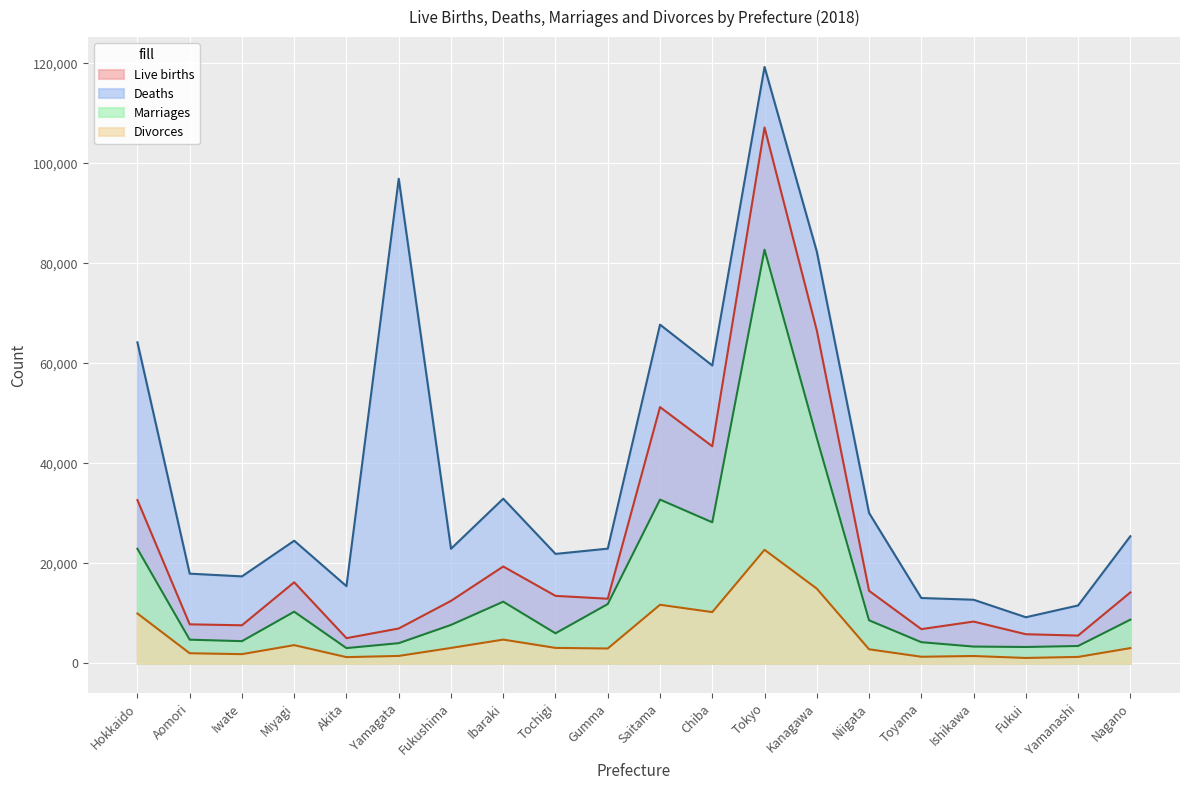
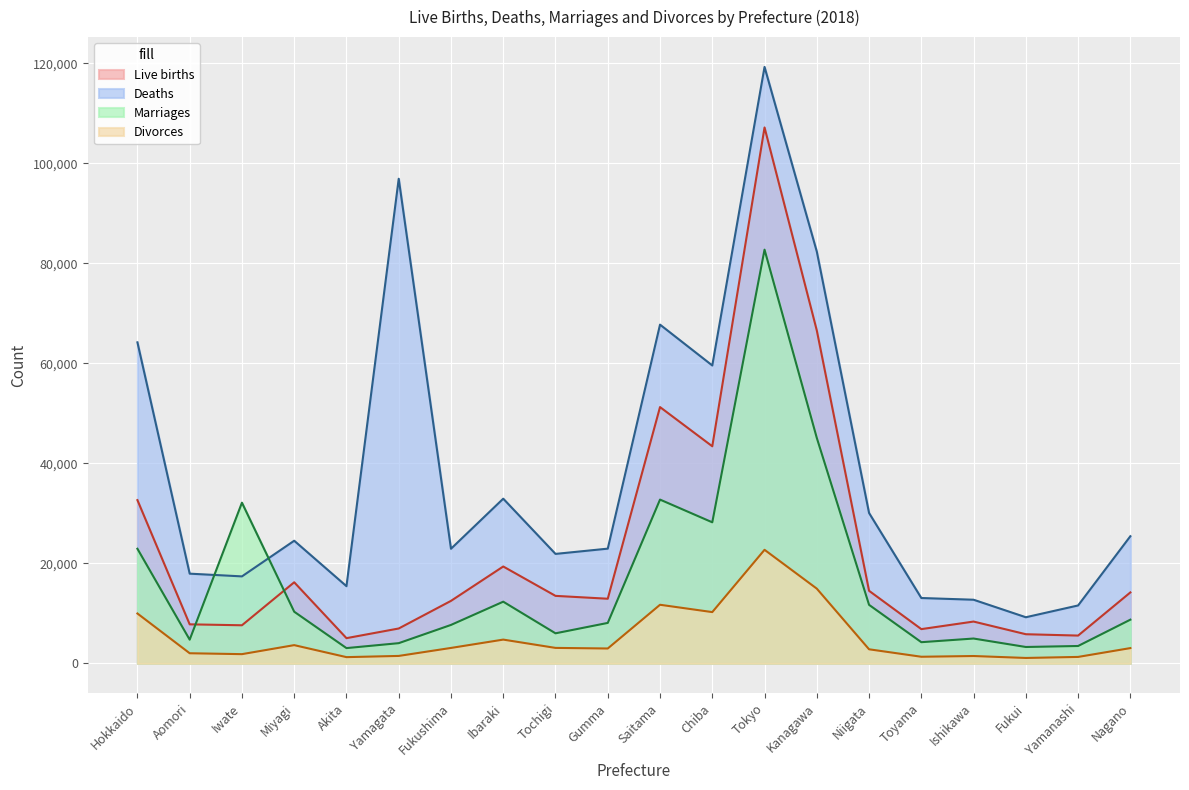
Marriages, Iwate: 4,000 -> 32,000
Marriages, Gumma: 12,000 -> 8,000
Marriages, Niigata: 9,000 -> 12,000
Marriages, Ishikawa: 3,000 -> 5,000
